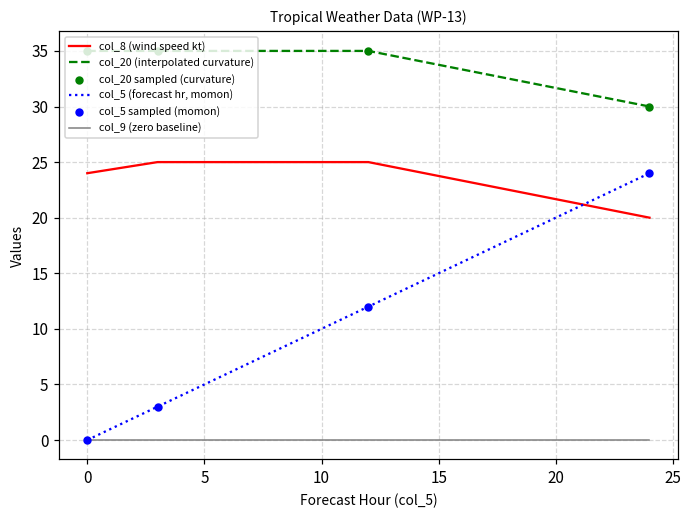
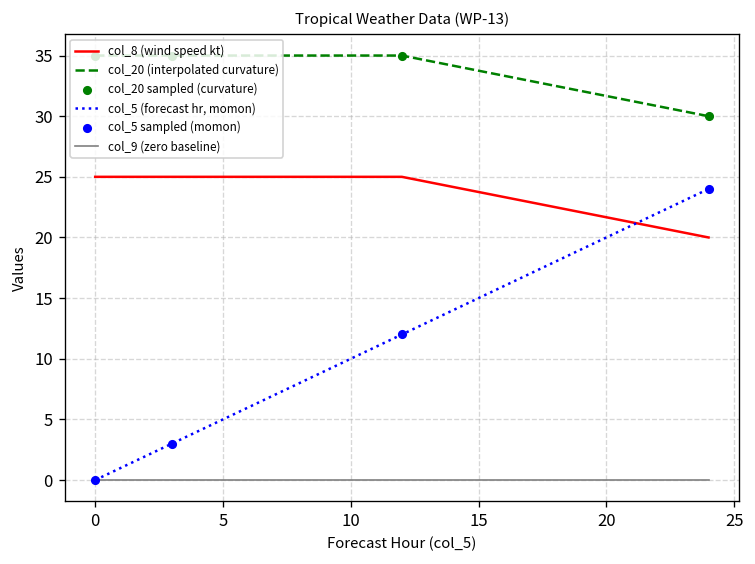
col_8 (wind speed kt), 0: 24 -> 25
